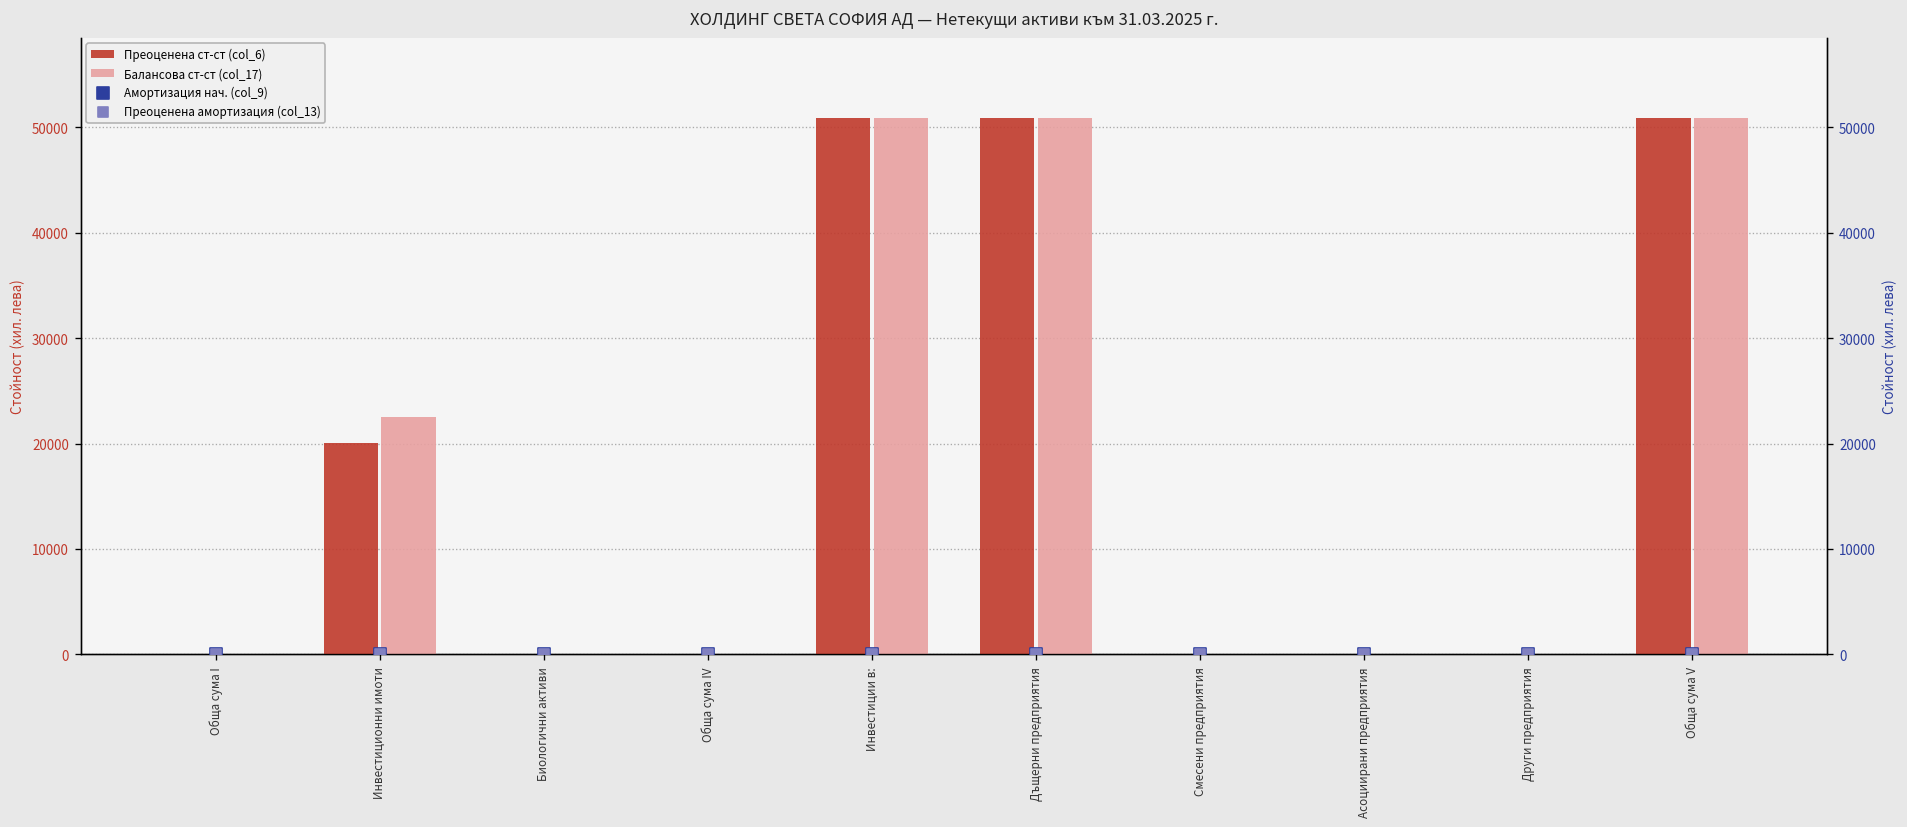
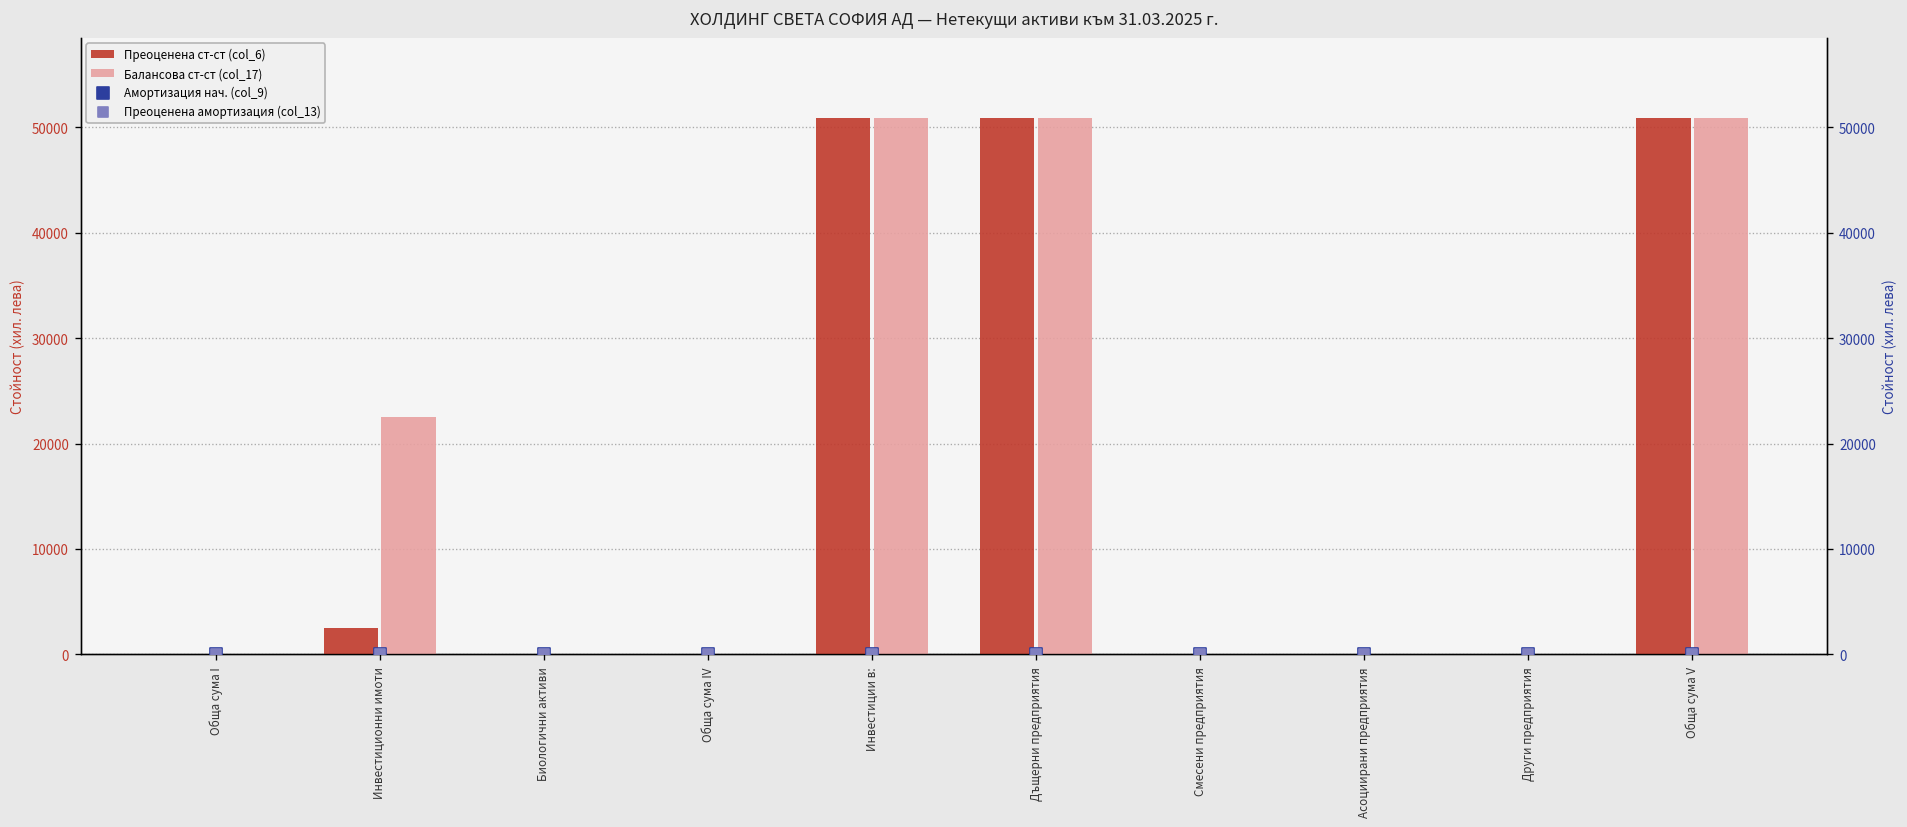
Преоценена ст-ст (col_6), Инвестиционни имоти: 20000 -> 3000
